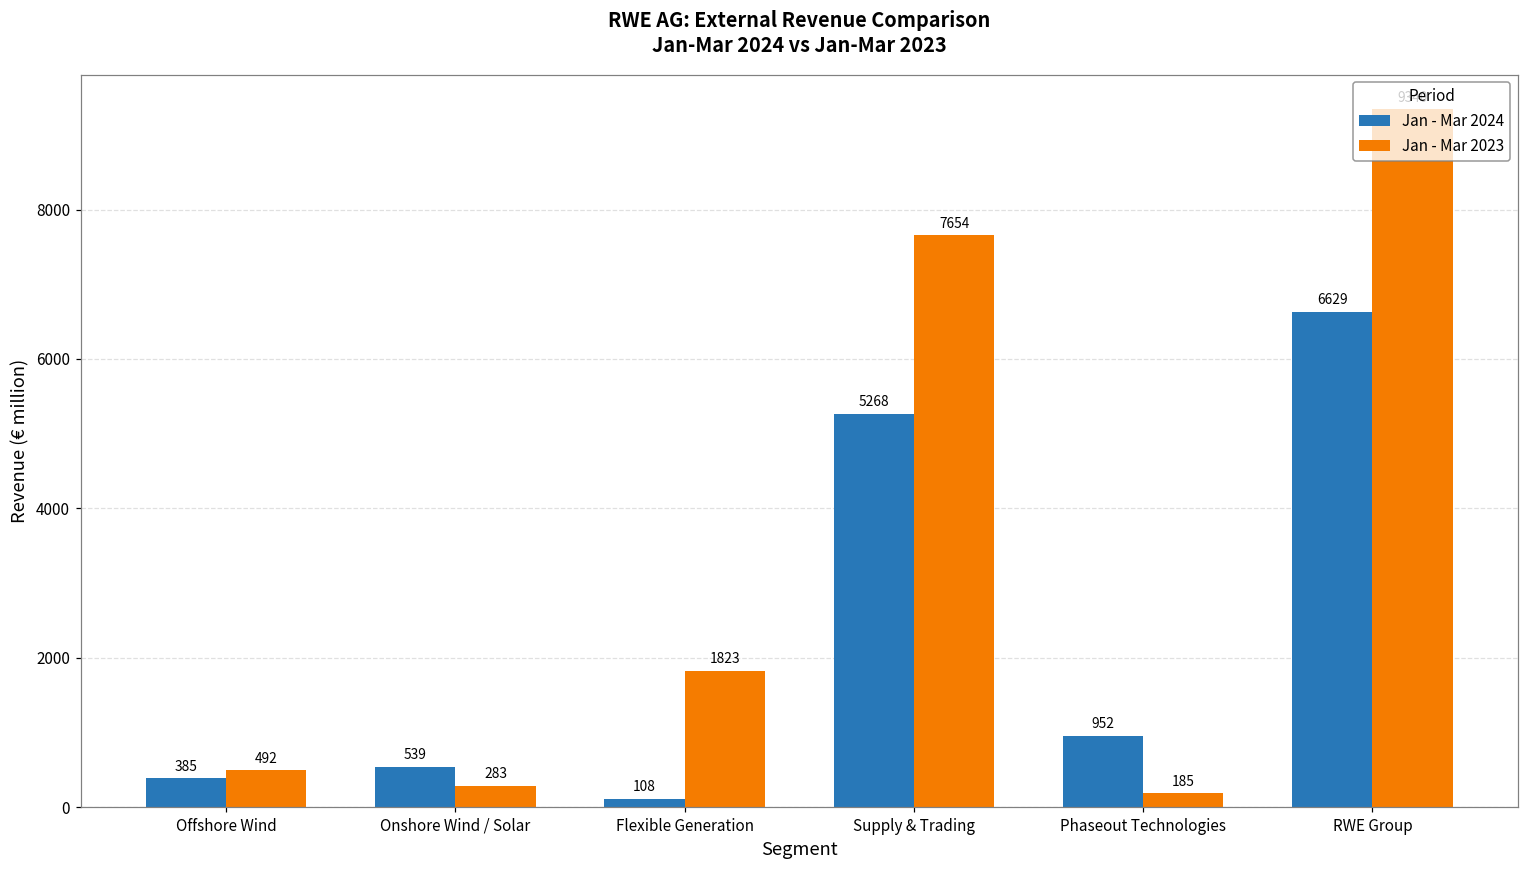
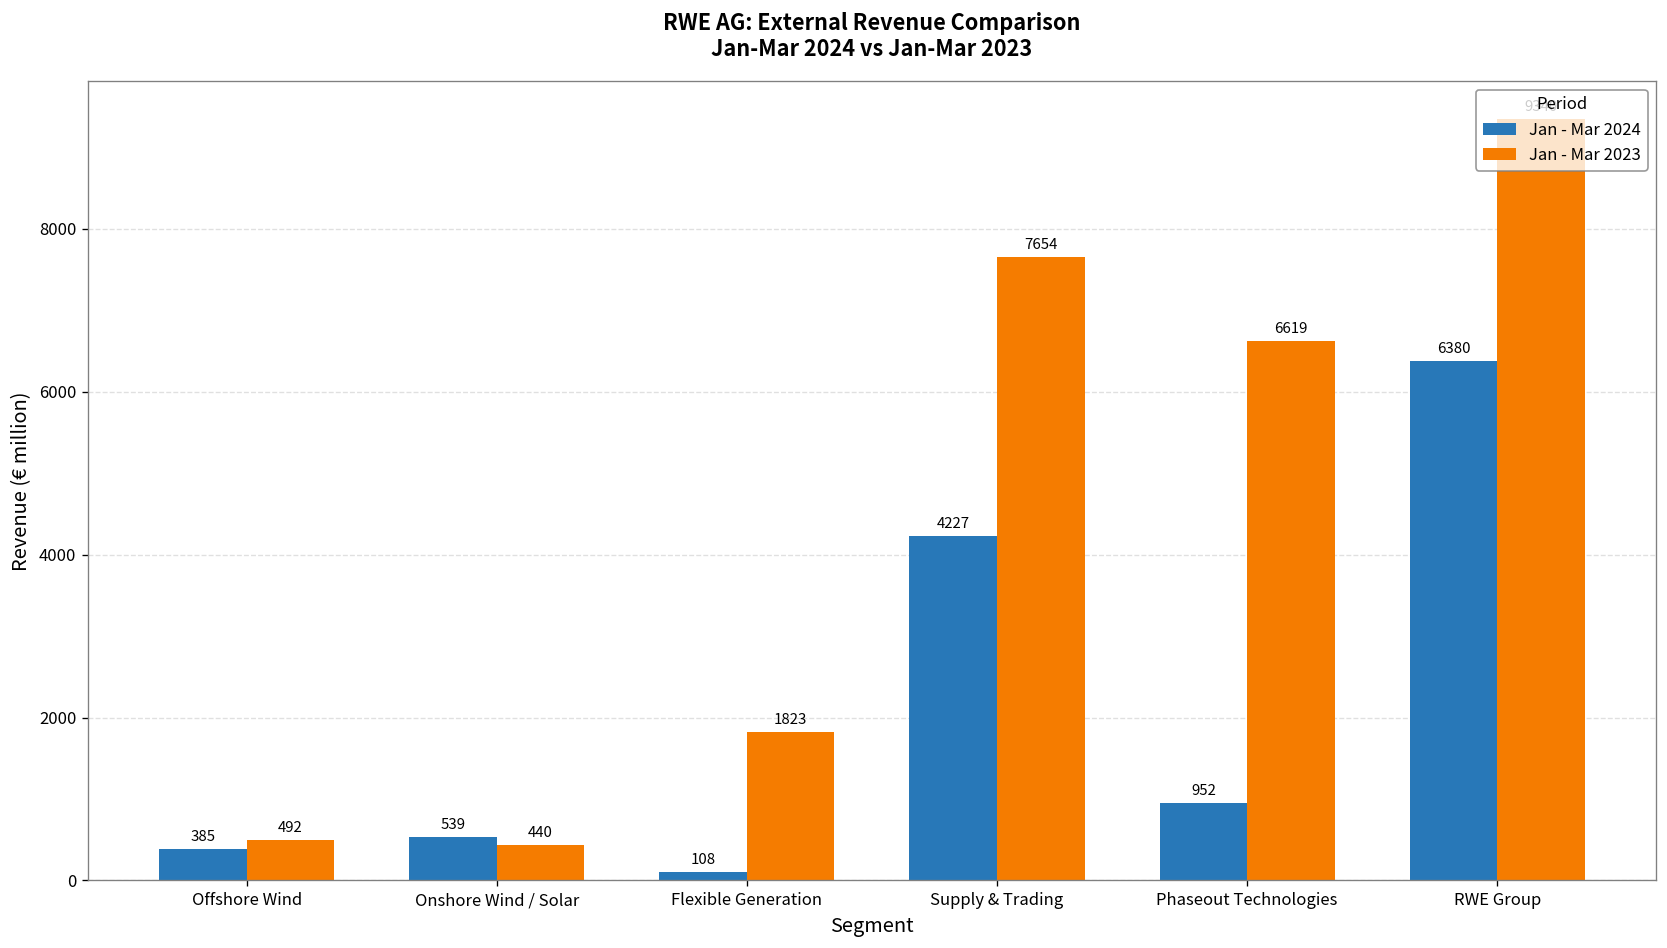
Jan - Mar 2023, Onshore Wind / Solar: 283 -> 440
Jan - Mar 2024, Supply & Trading: 5268 -> 4227
Jan - Mar 2023, Phaseout Technologies: 185 -> 6619
Jan - Mar 2024, RWE Group: 6629 -> 6380
